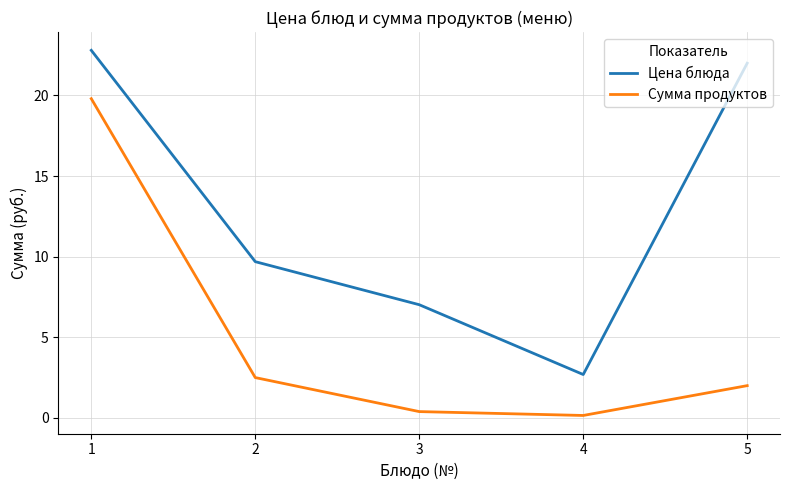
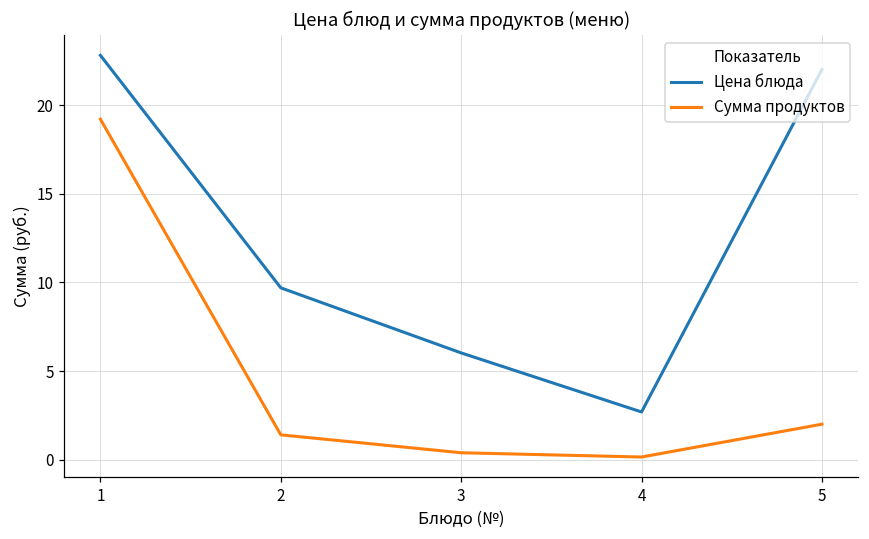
Сумма продуктов, 1: 19.8 -> 19.2
Сумма продуктов, 2: 2.5 -> 1.4
Цена блюда, 3: 7.0 -> 6.0
